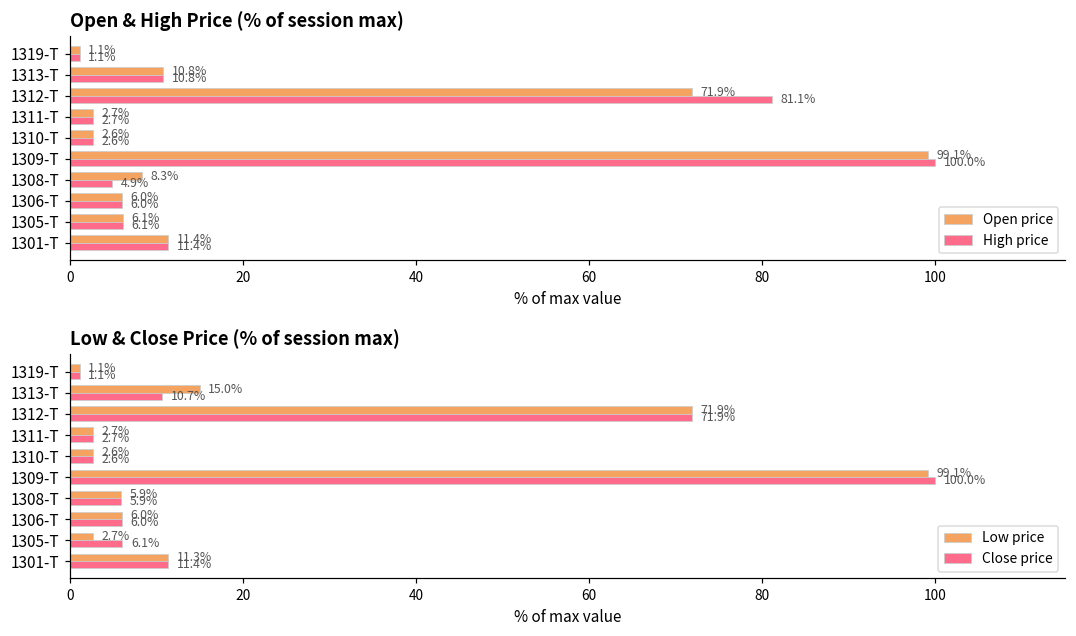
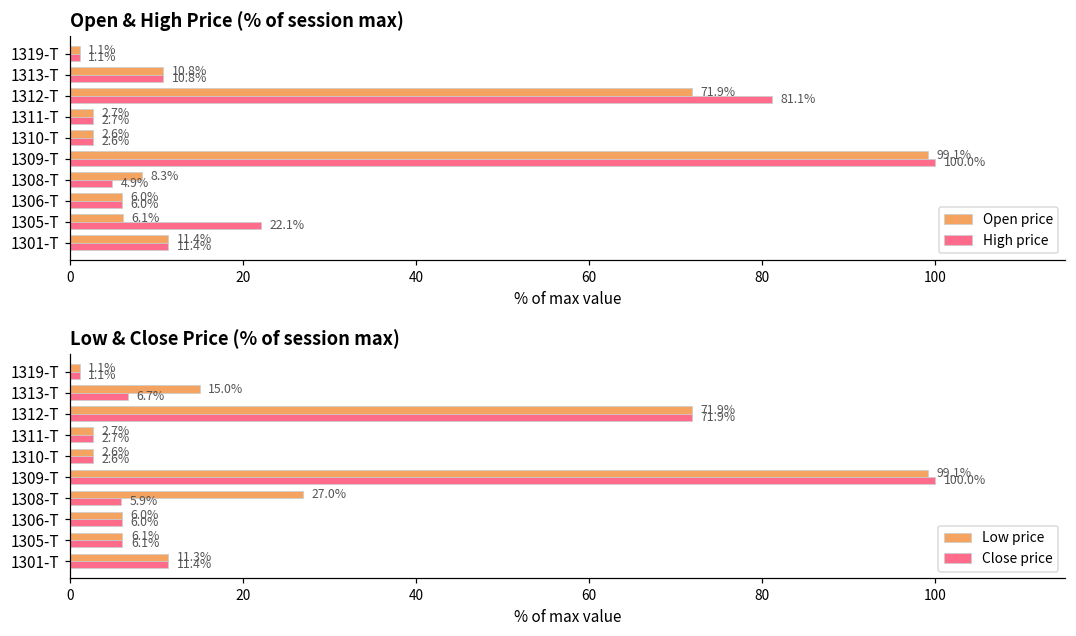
Open & High Price (% of session max), High price, 1305-T: 6.1% -> 22.1%
Low & Close Price (% of session max), Close price, 1313-T: 10.7% -> 6.7%
Low & Close Price (% of session max), Low price, 1308-T: 5.9% -> 27.0%
Low & Close Price (% of session max), Low price, 1305-T: 2.7% -> 6.1%
